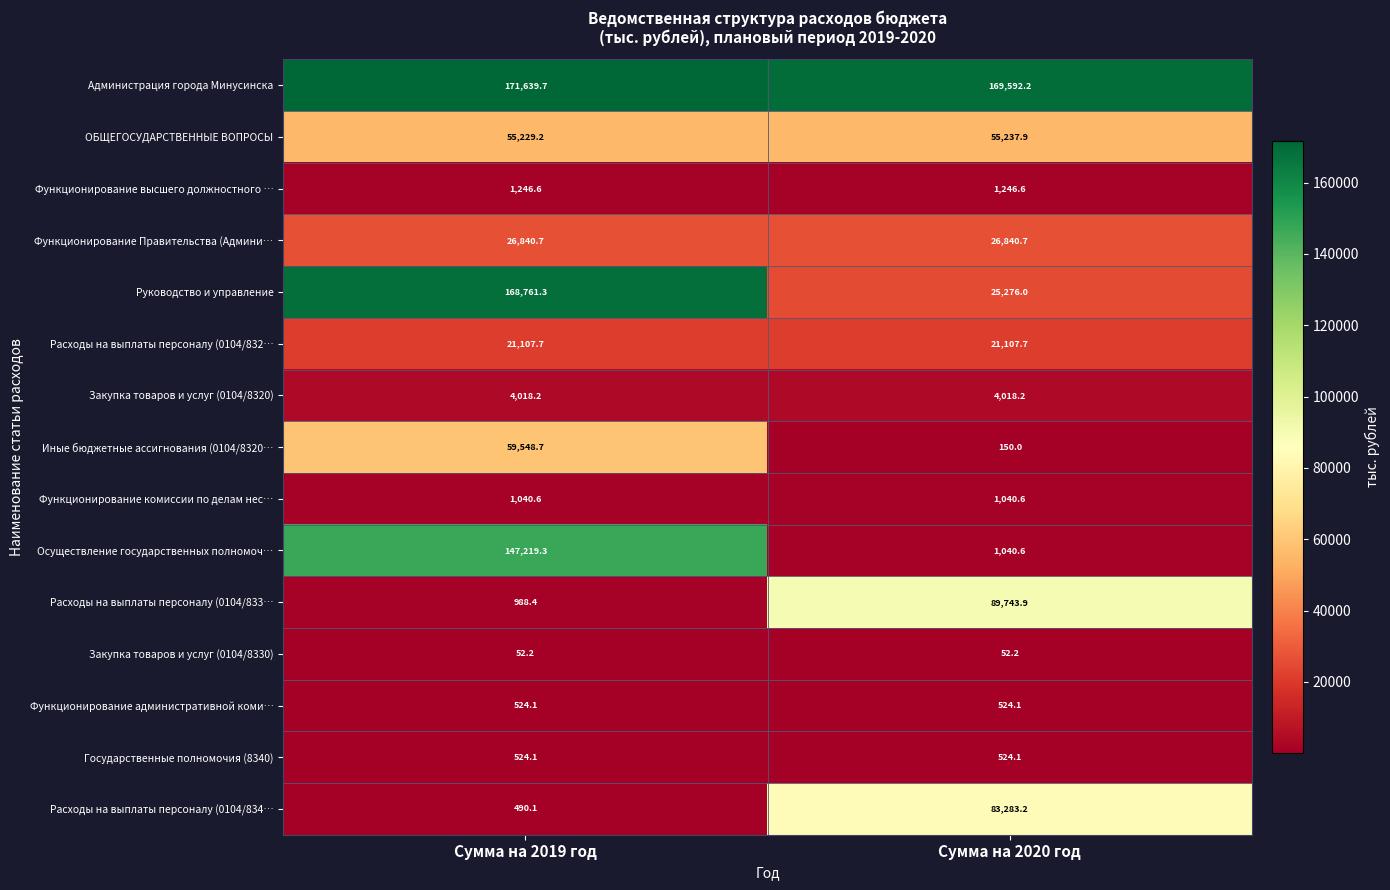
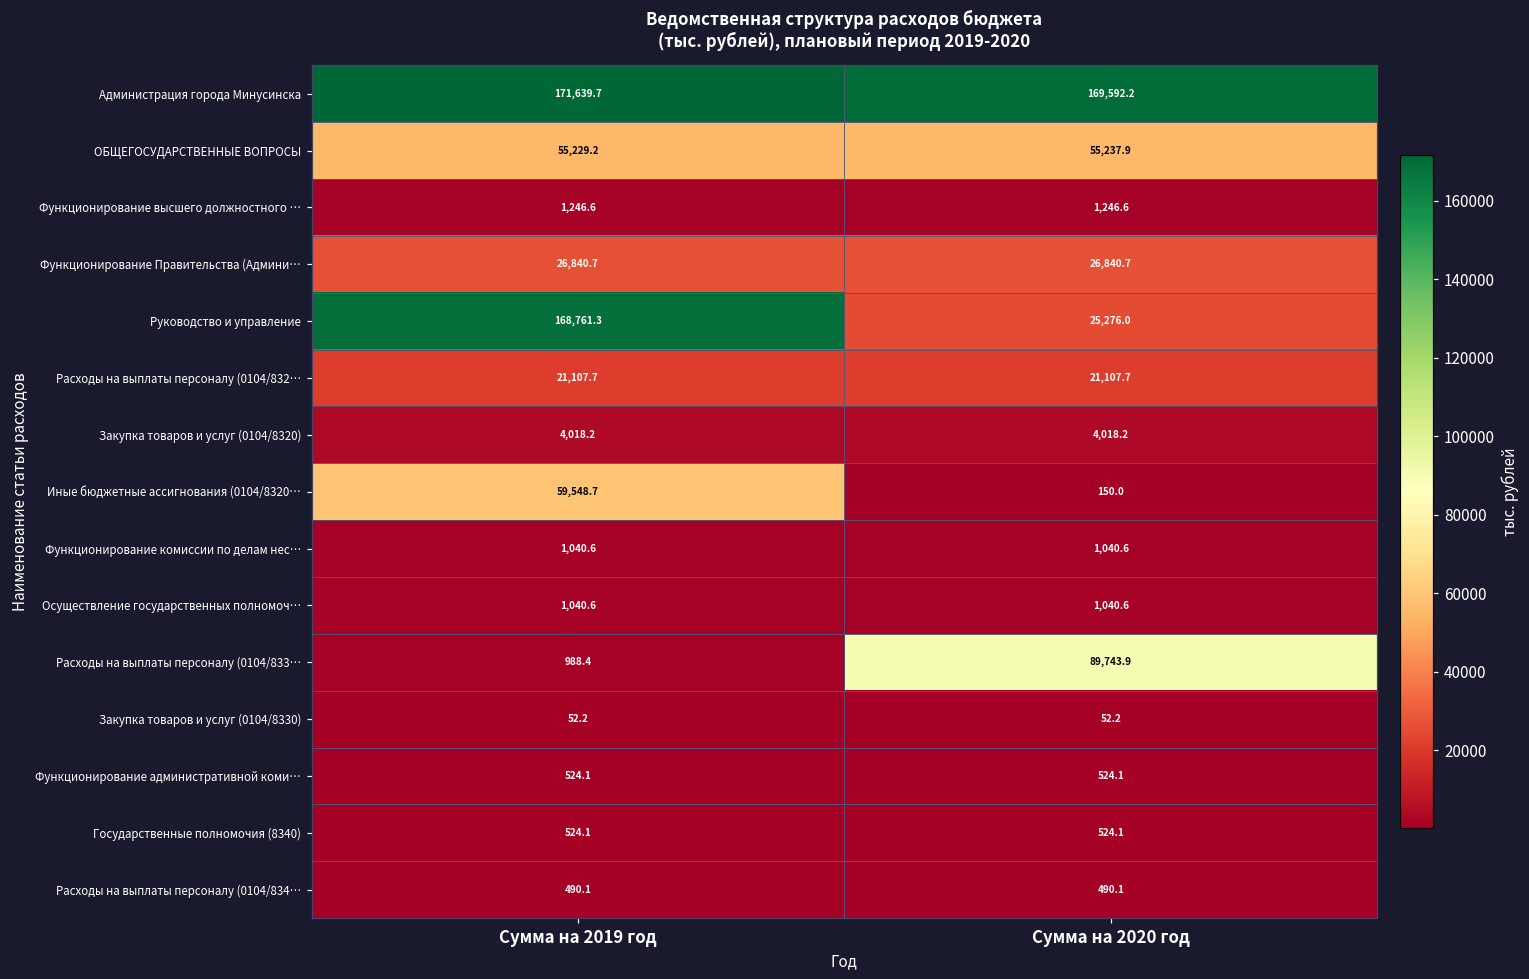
Осуществление государственных полномоч…, Сумма на 2019 год: 147,219.3 -> 1,040.6
Расходы на выплаты персоналу (0104/834…, Сумма на 2020 год: 83,283.2 -> 490.1
